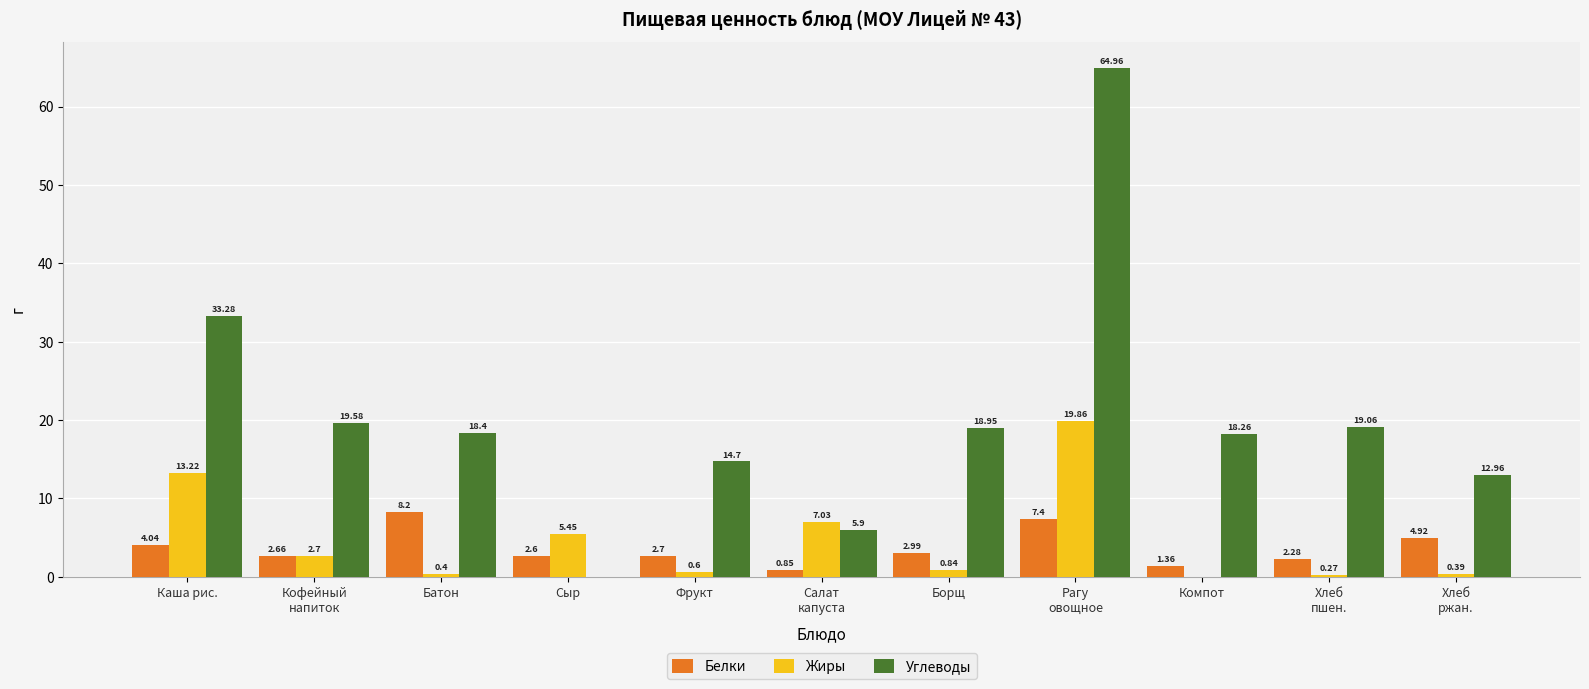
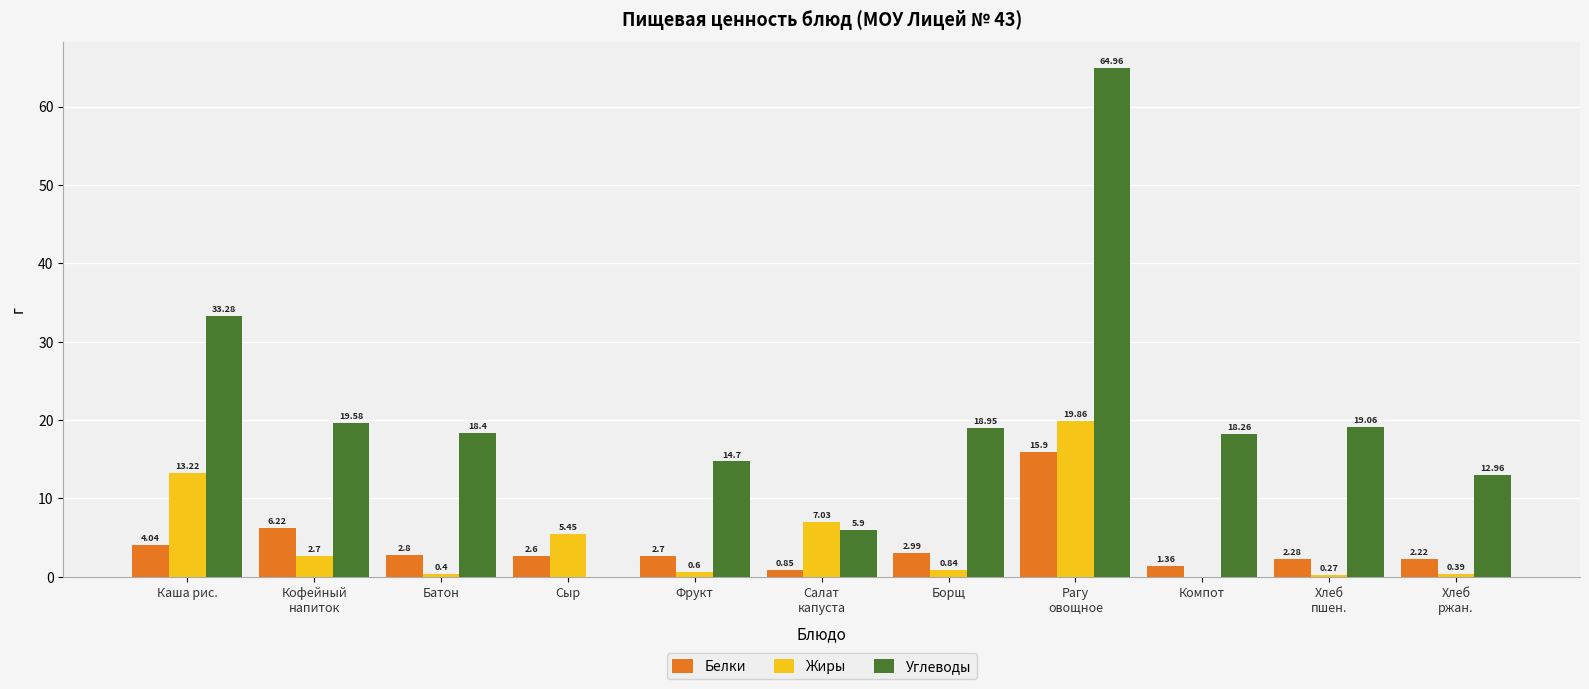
Белки, Кофейный напиток: 2.66 -> 6.22
Белки, Батон: 8.2 -> 2.8
Белки, Рагу овощное: 7.4 -> 15.9
Белки, Хлеб ржан.: 4.92 -> 2.22
